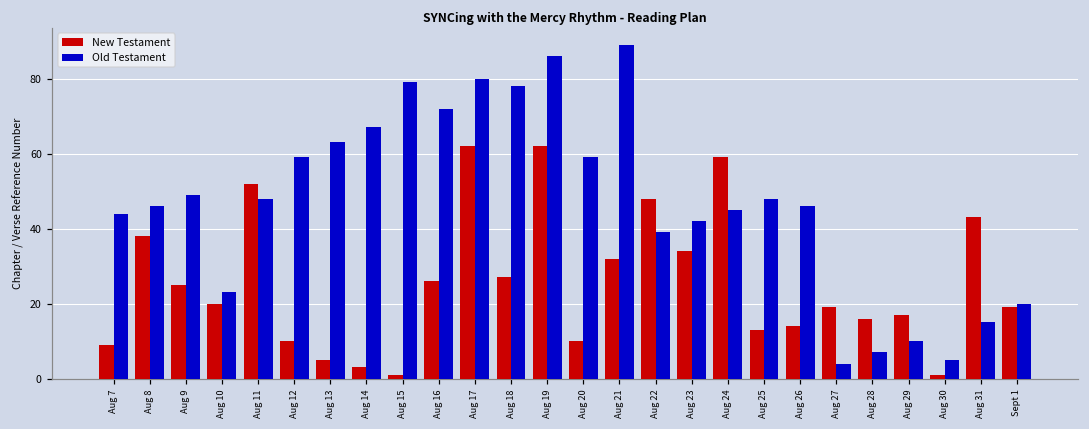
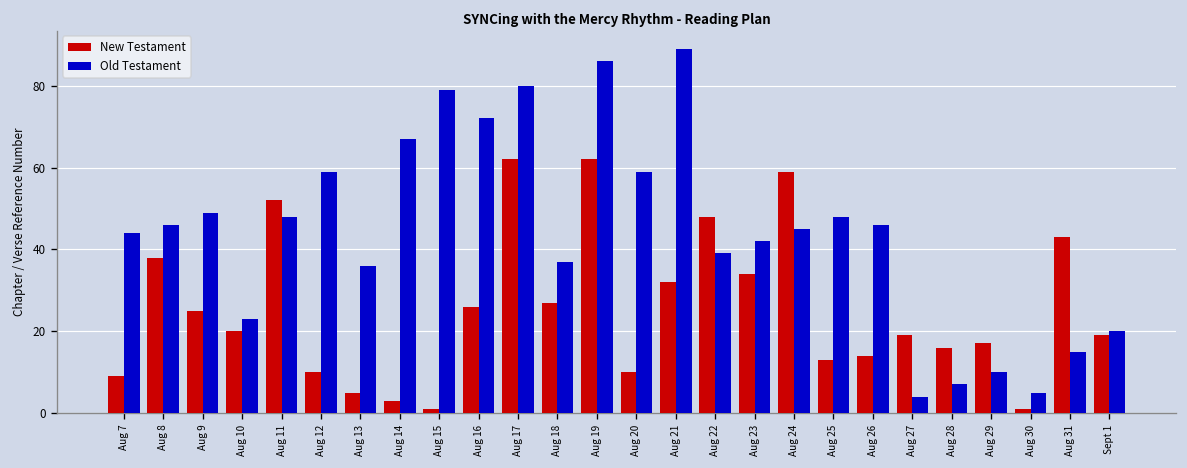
Old Testament, Aug 13: 63 -> 36
Old Testament, Aug 18: 78 -> 37
